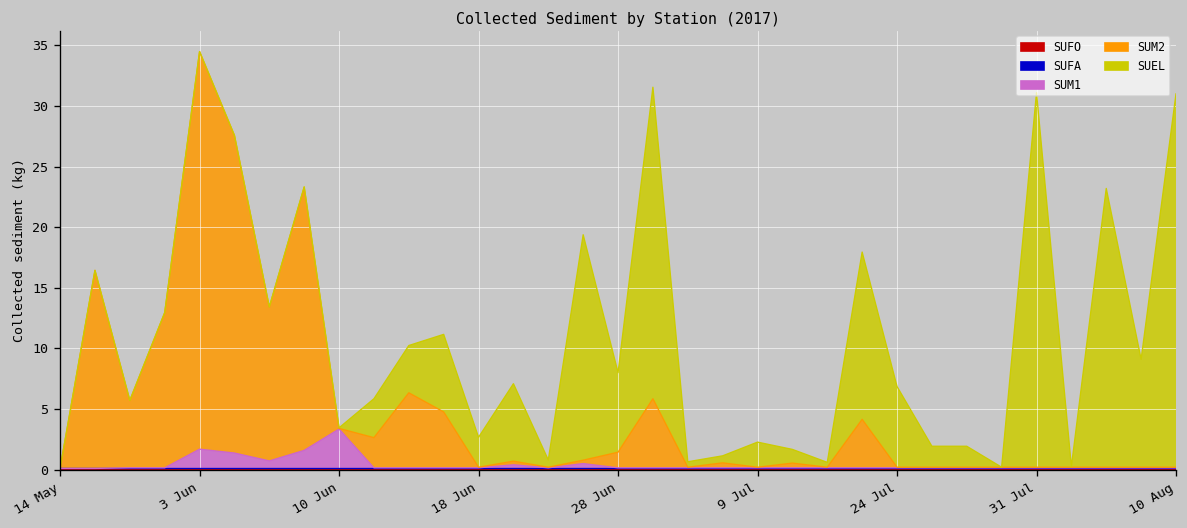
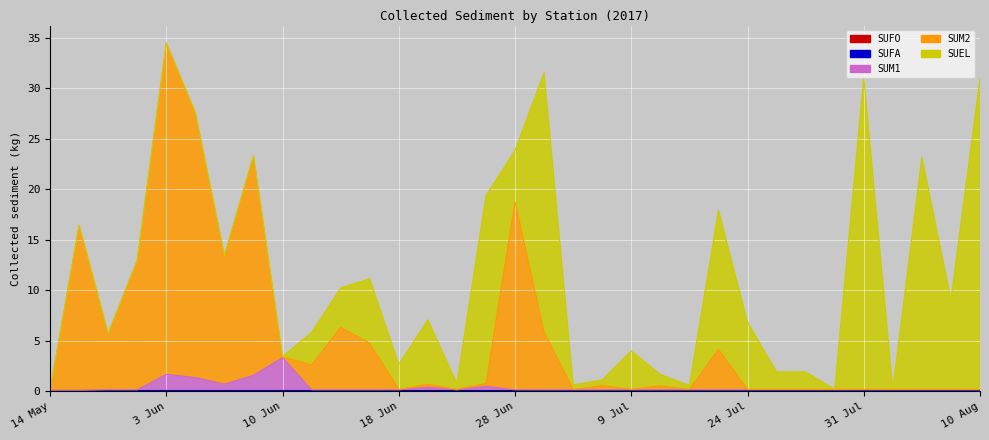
SUM2, 28 Jun: 1.3 -> 18.6
SUEL, 28 Jun: 6.6 -> 5.1
SUEL, 9 Jul: 2.1 -> 3.8
